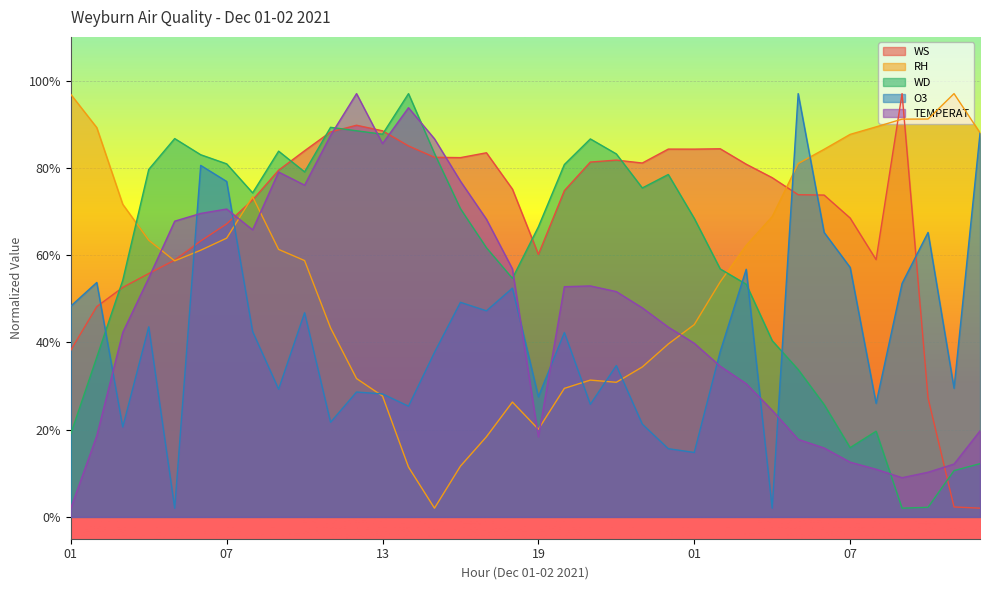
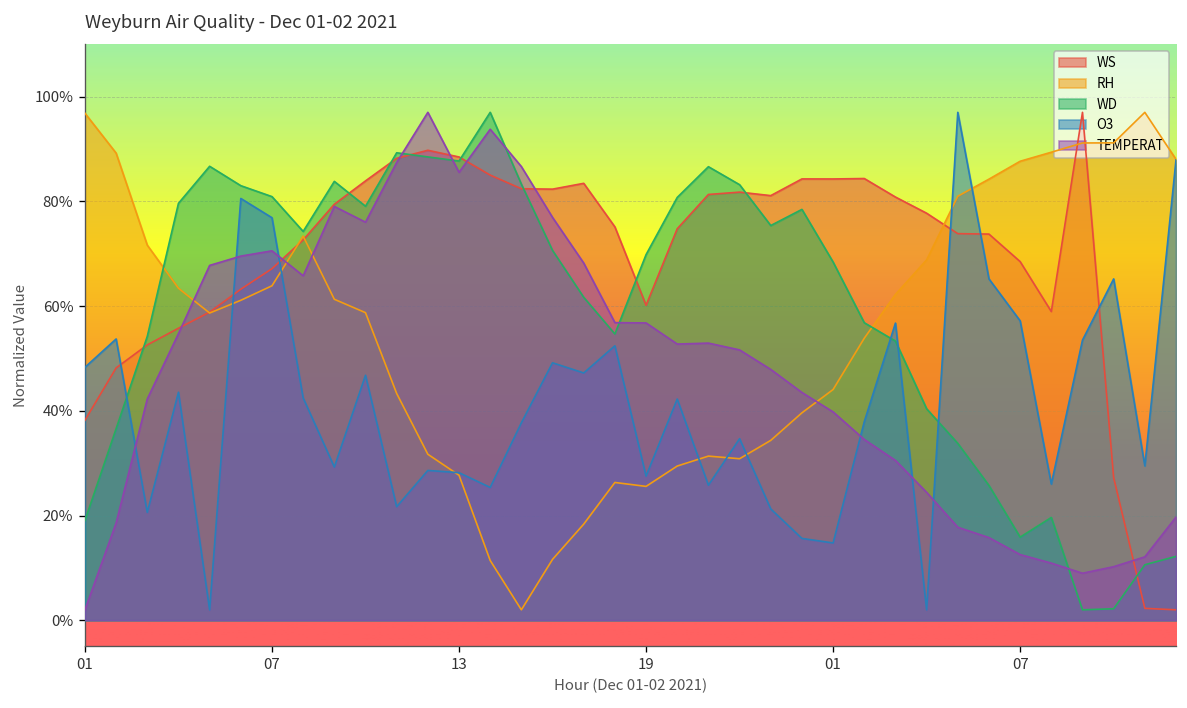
RH, 19: 20% -> 26%
WD, 19: 66% -> 70%
TEMPERAT, 19: 18% -> 57%
